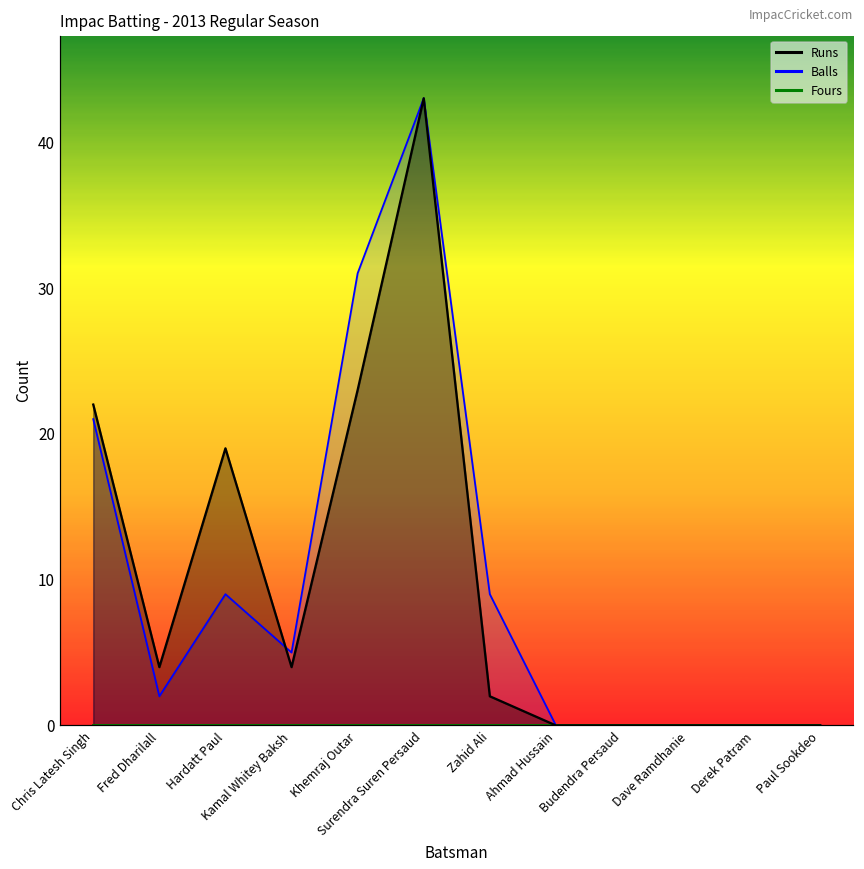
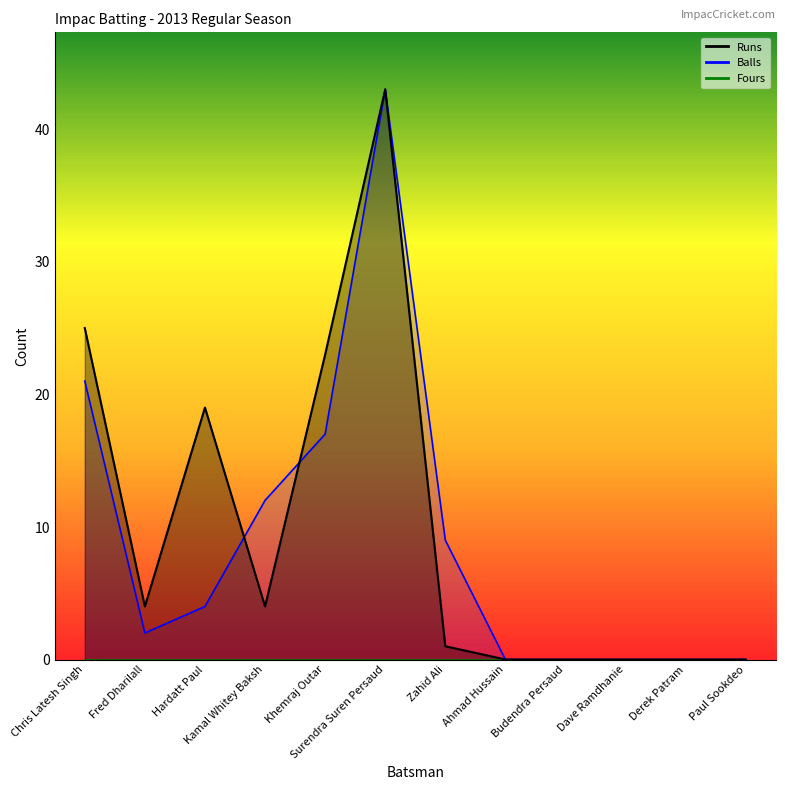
Runs, Chris Latesh Singh: 22 -> 25
Balls, Hardatt Paul: 9 -> 4
Balls, Kamal Whitey Baksh: 5 -> 12
Balls, Khemraj Outar: 31 -> 17
Runs, Zahid Ali: 2 -> 1
